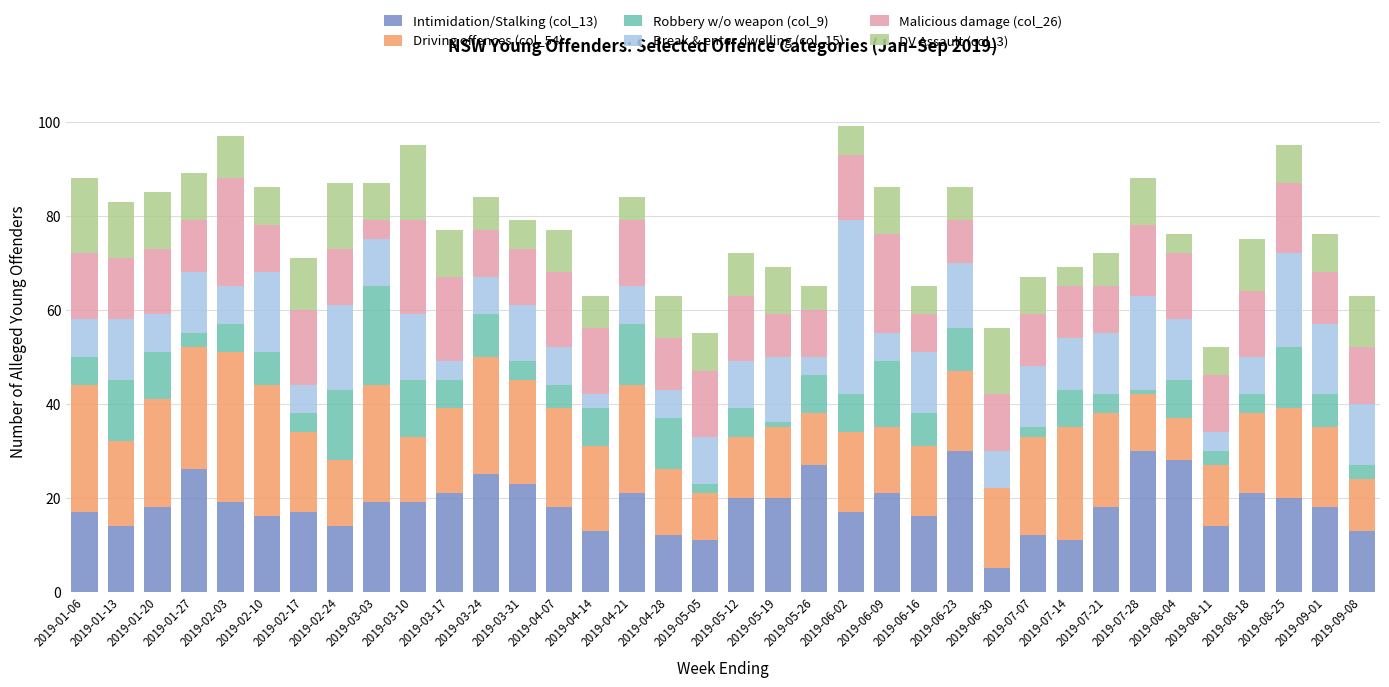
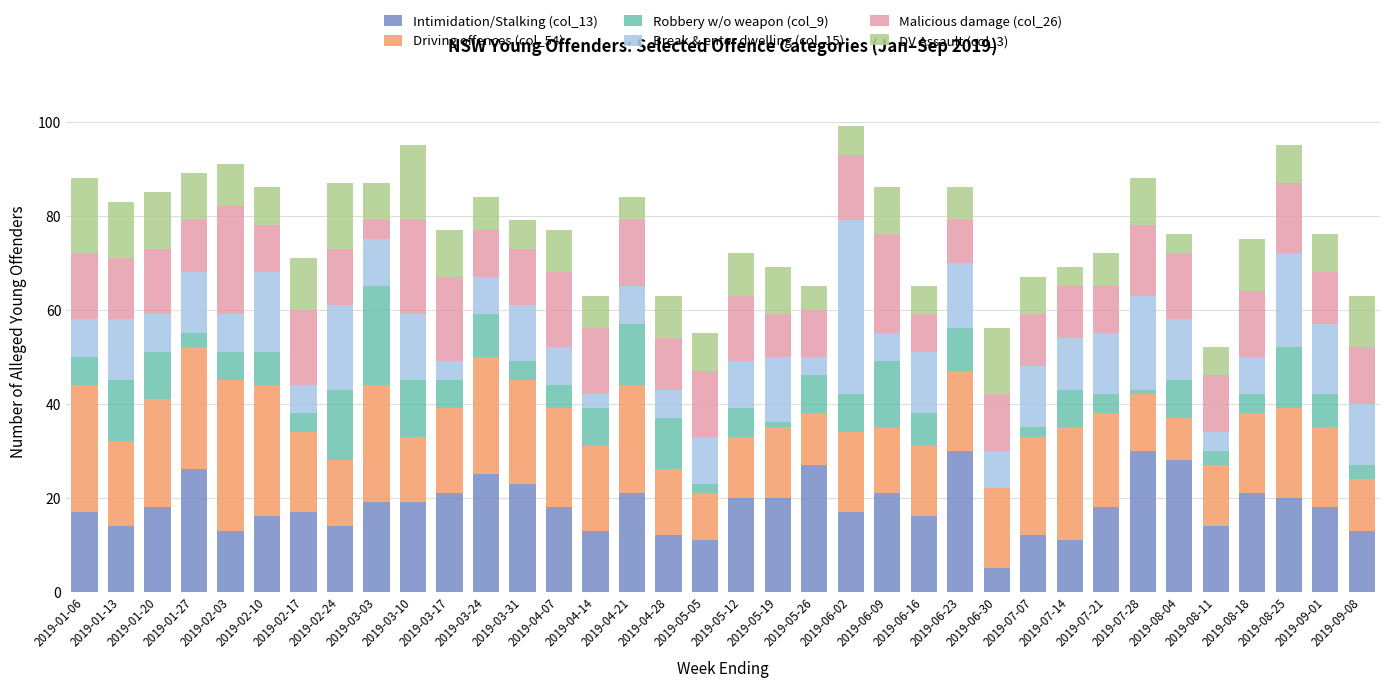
Intimidation/Stalking (col_13), 2019-02-03: 19 -> 13
